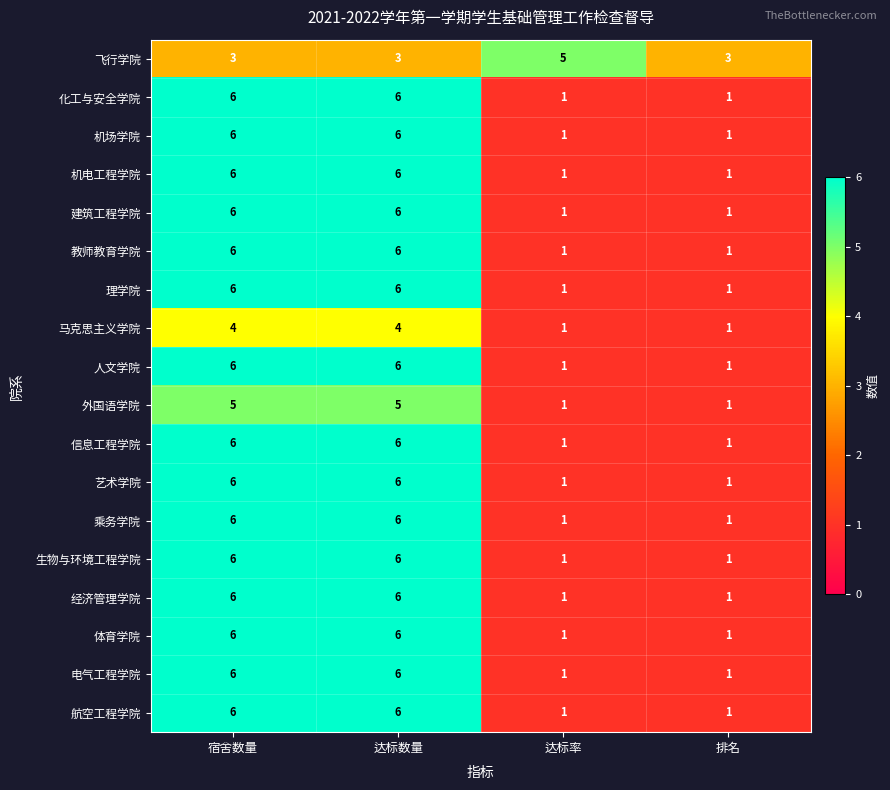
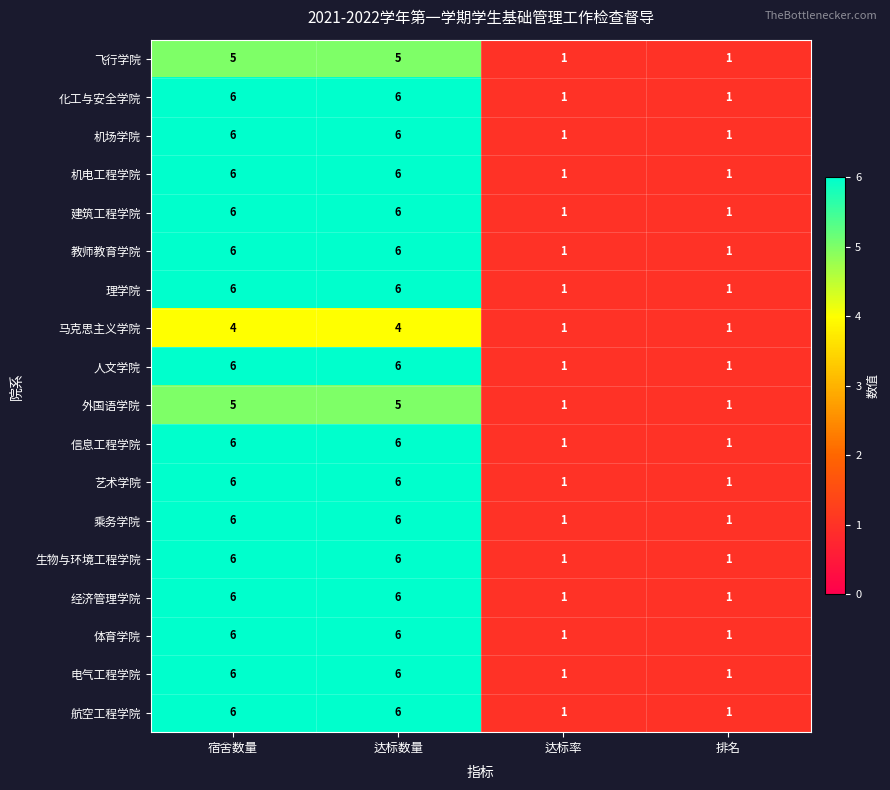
飞行学院, 宿舍数量: 3 -> 5
飞行学院, 达标数量: 3 -> 5
飞行学院, 达标率: 5 -> 1
飞行学院, 排名: 3 -> 1
